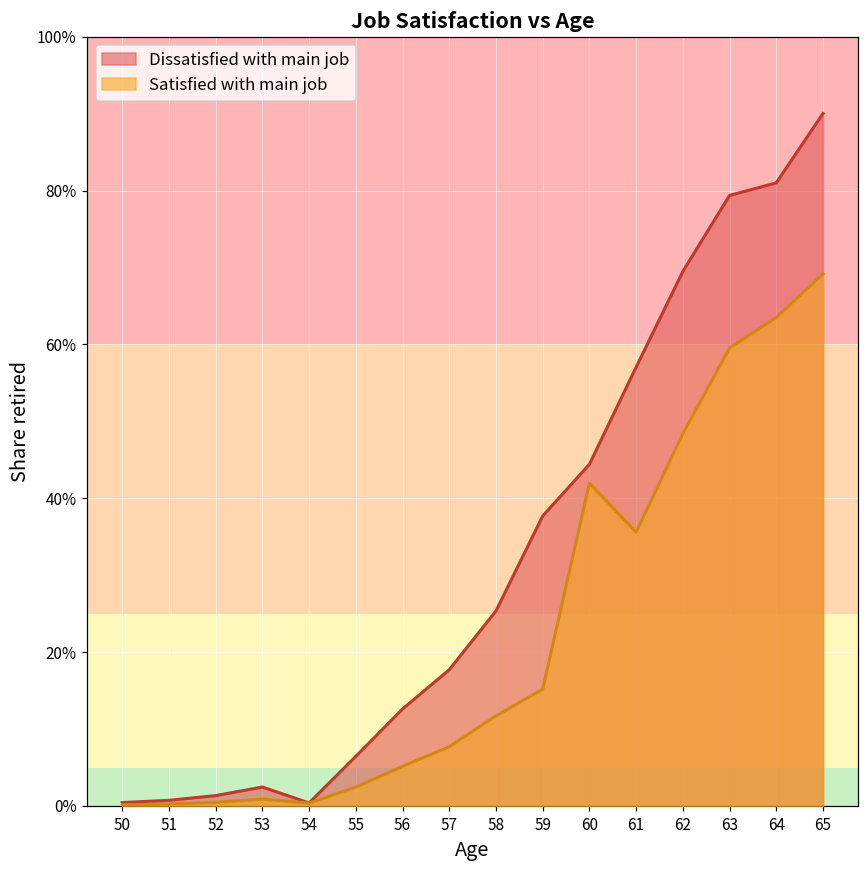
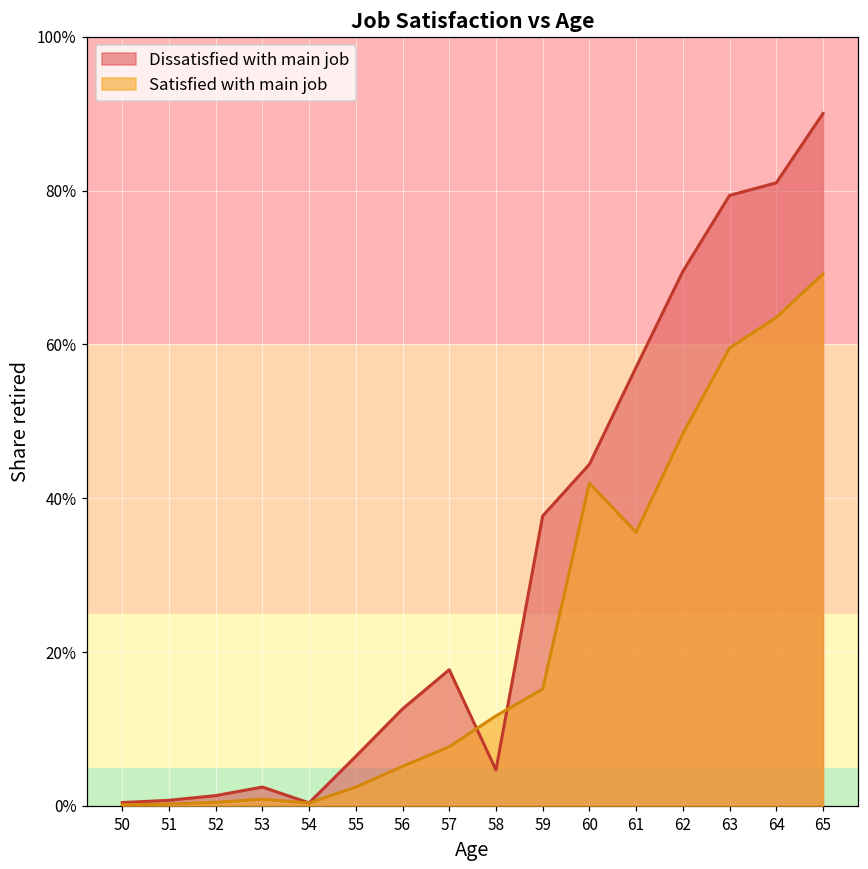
Dissatisfied with main job, 58: 25% -> 5%
